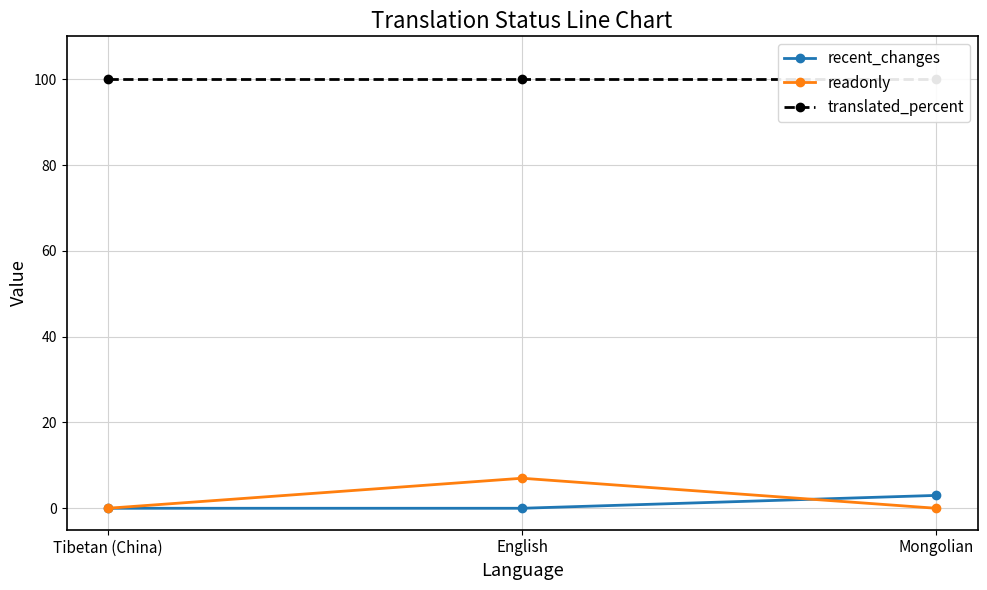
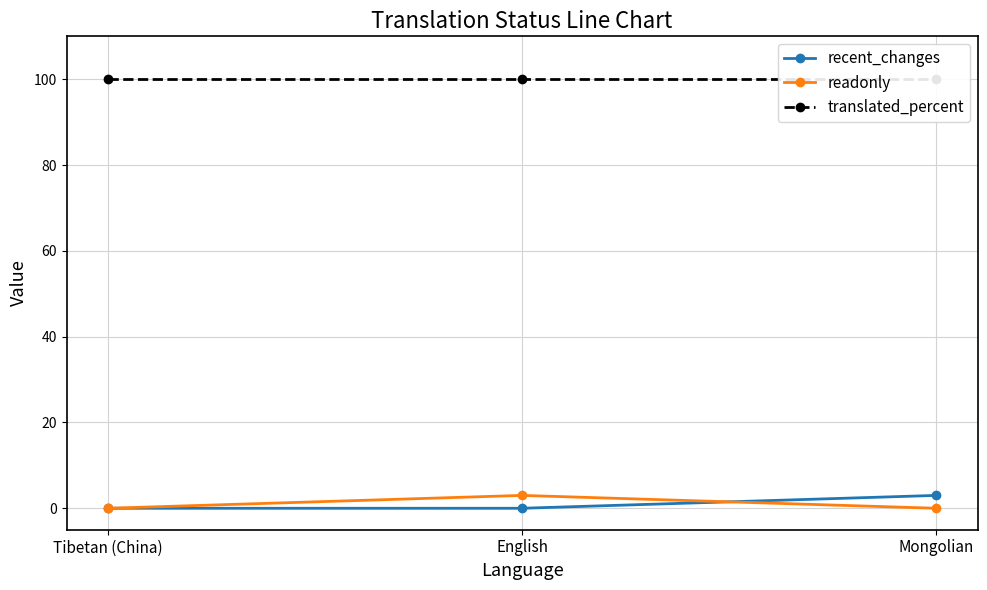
readonly, English: 7 -> 3
